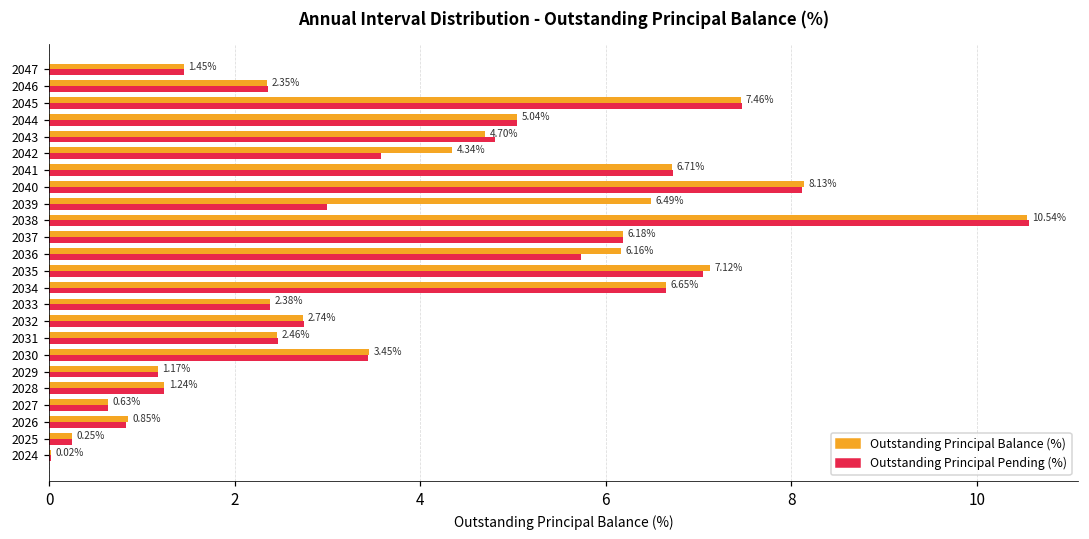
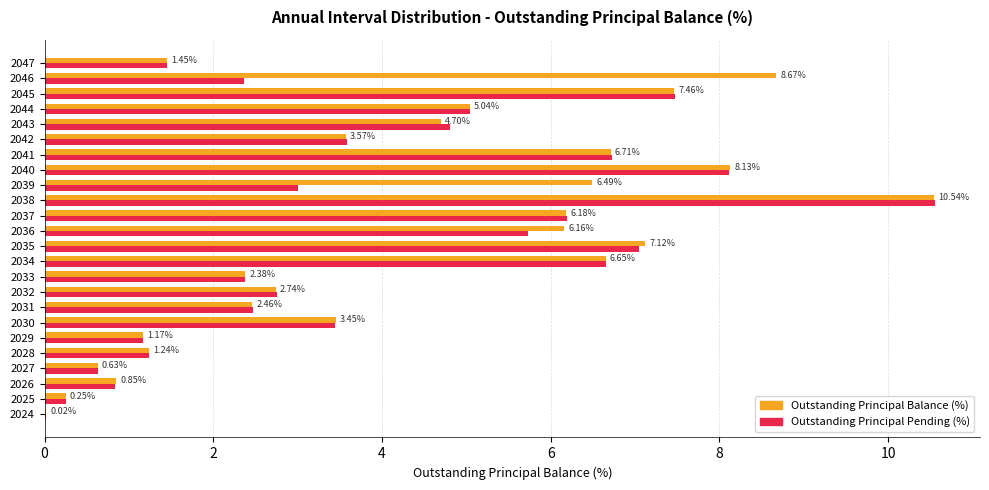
Outstanding Principal Balance (%), 2046: 2.35% -> 8.67%
Outstanding Principal Balance (%), 2042: 4.34% -> 3.57%
